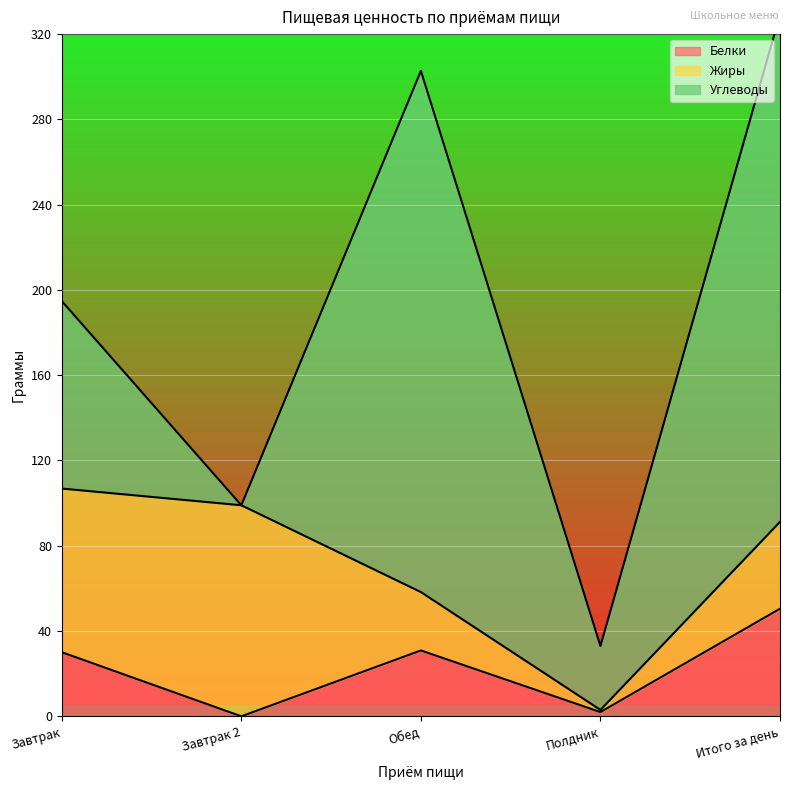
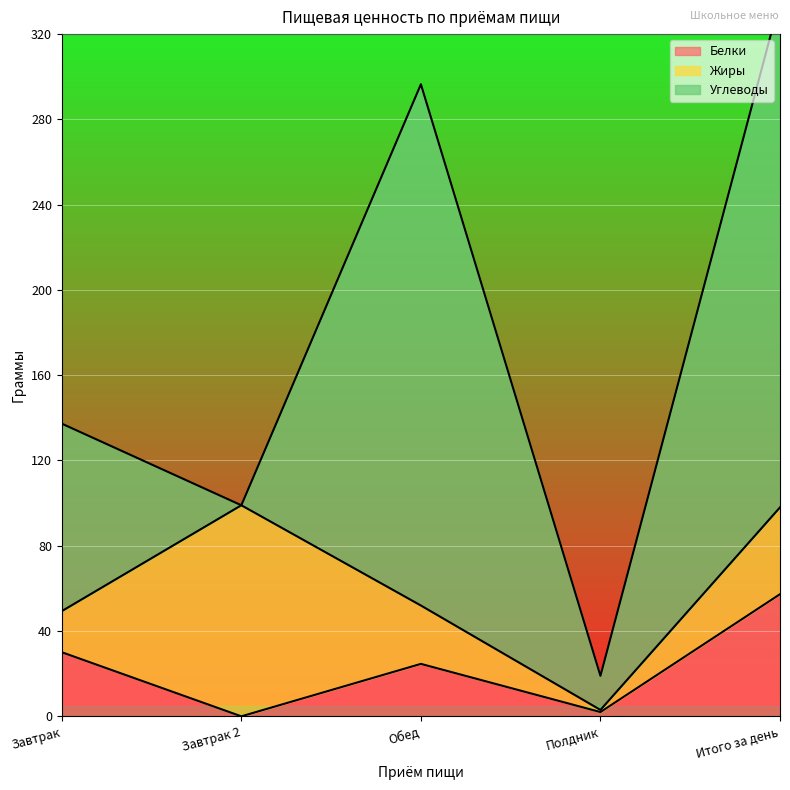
Жиры, Завтрак: 77 -> 19
Белки, Обед: 31 -> 25
Углеводы, Полдник: 30 -> 16
Белки, Итого за день: 50 -> 57
